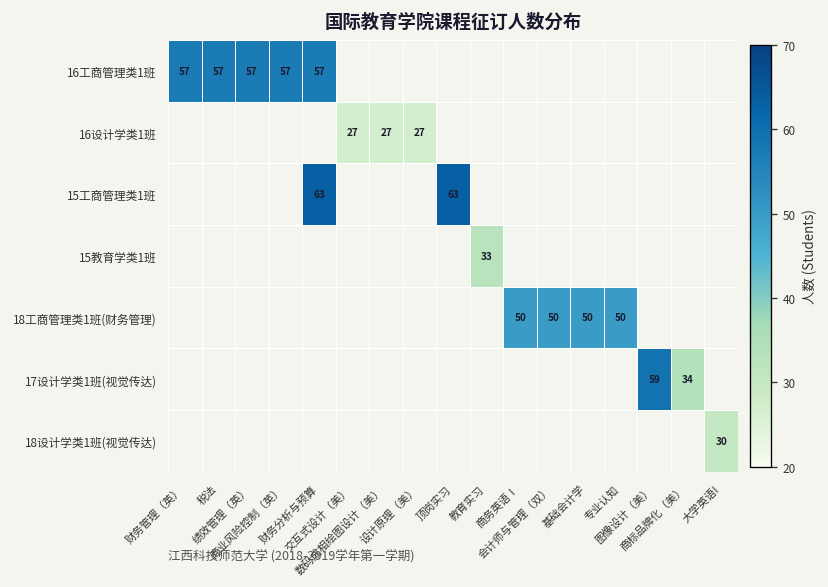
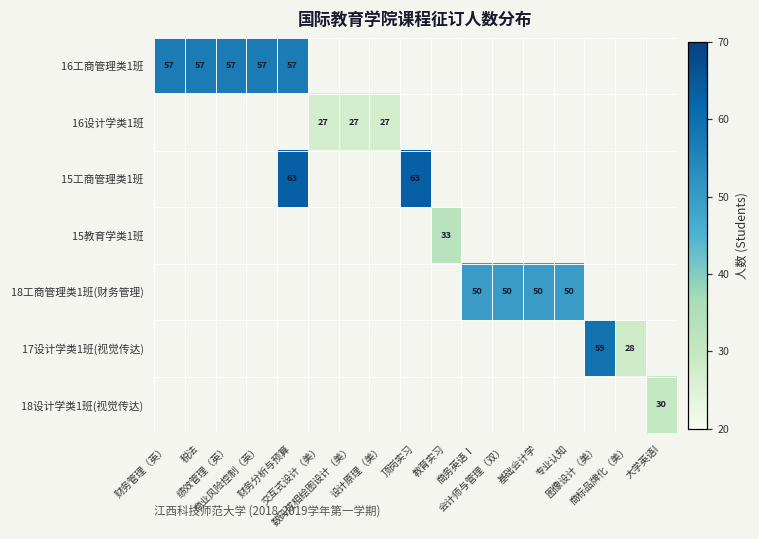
17设计学类1班(视觉传达), 商标品牌化（美）: 34 -> 28
